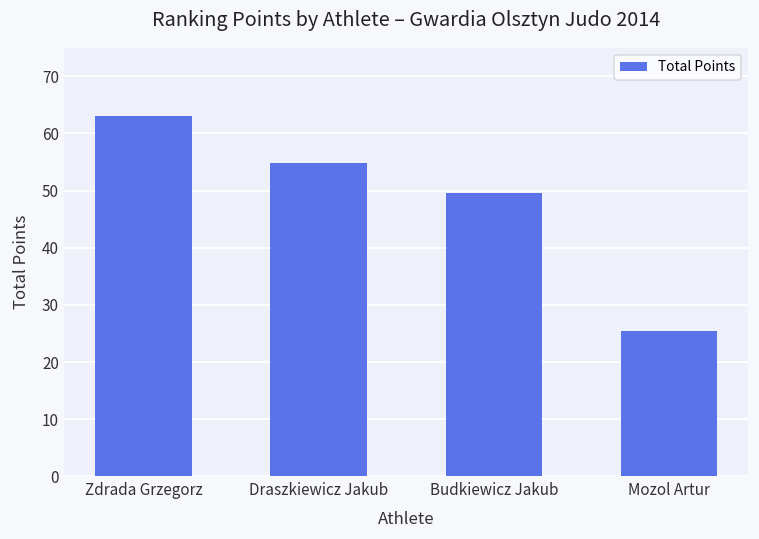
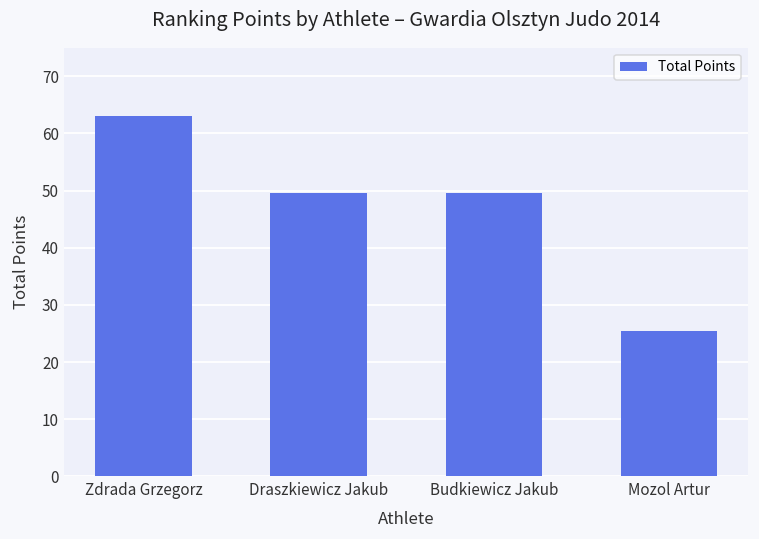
Draszkiewicz Jakub: 55 -> 50
